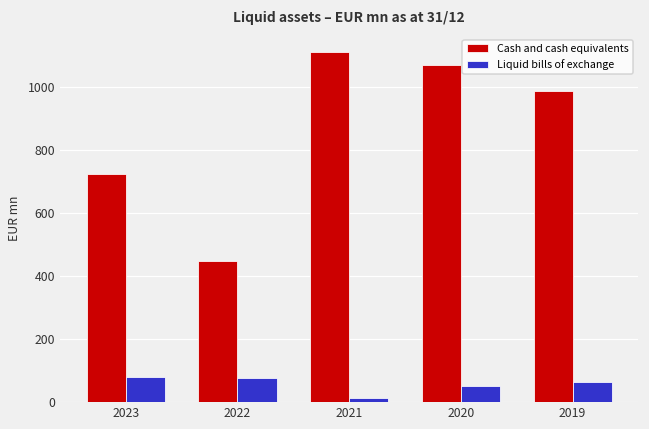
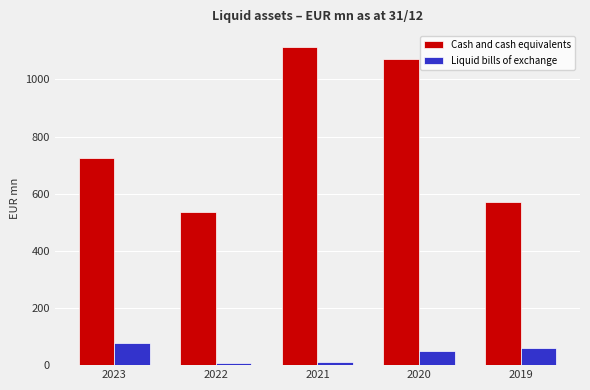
Cash and cash equivalents, 2022: 450 -> 530
Liquid bills of exchange, 2022: 80 -> 10
Cash and cash equivalents, 2019: 990 -> 570
